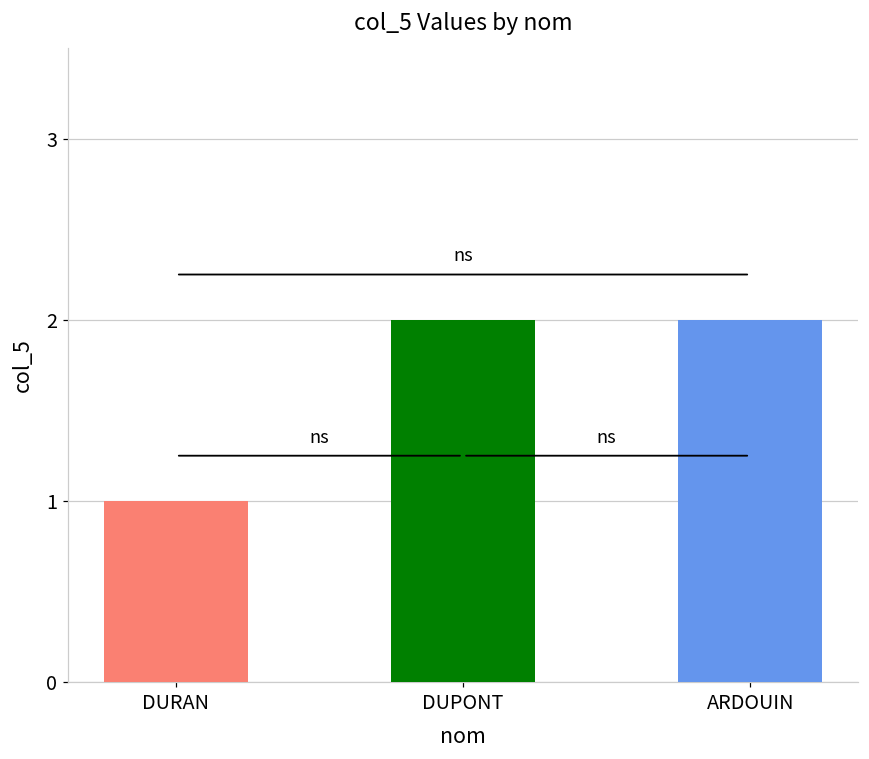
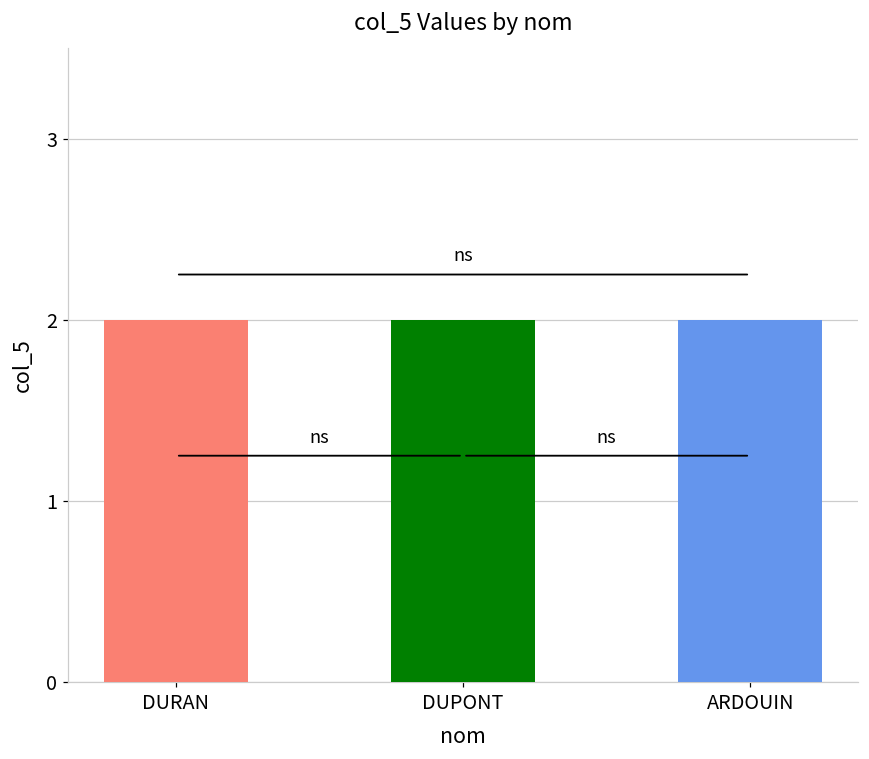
DURAN: 1 -> 2
